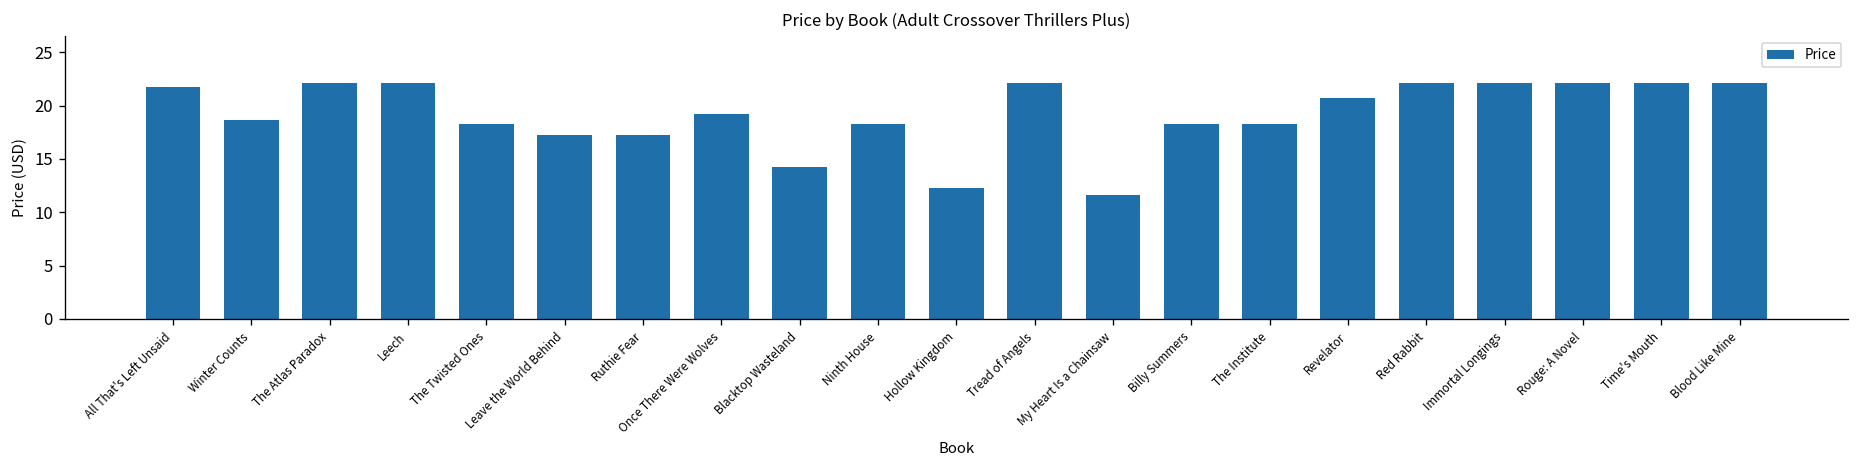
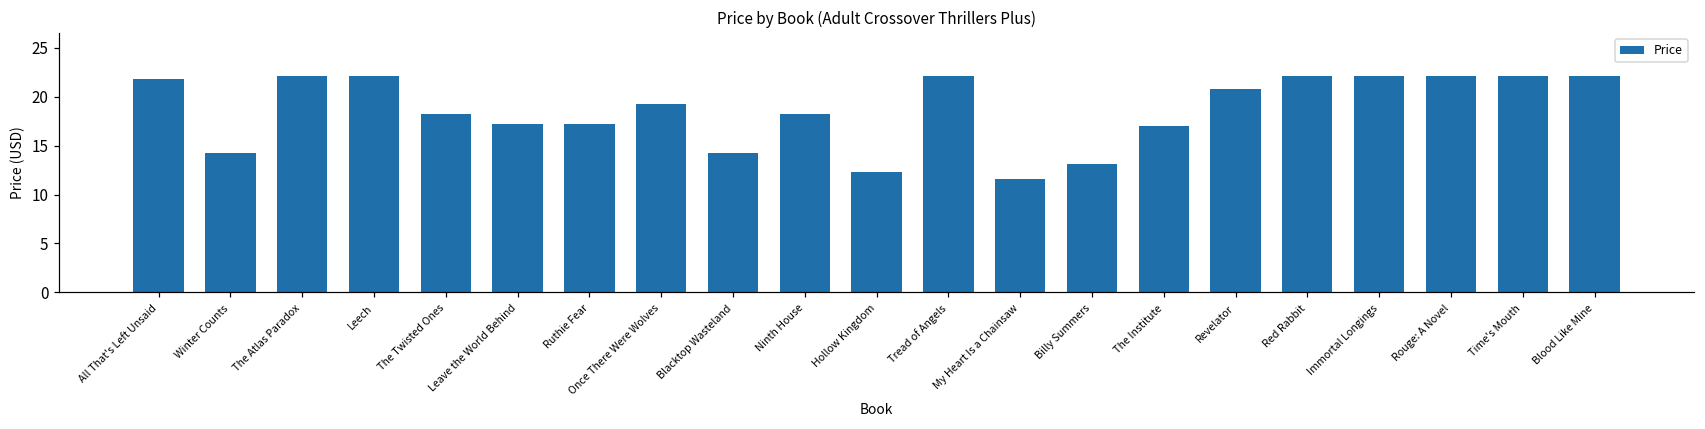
Winter Counts: 19 -> 14
Billy Summers: 18 -> 13
The Institute: 18 -> 17
